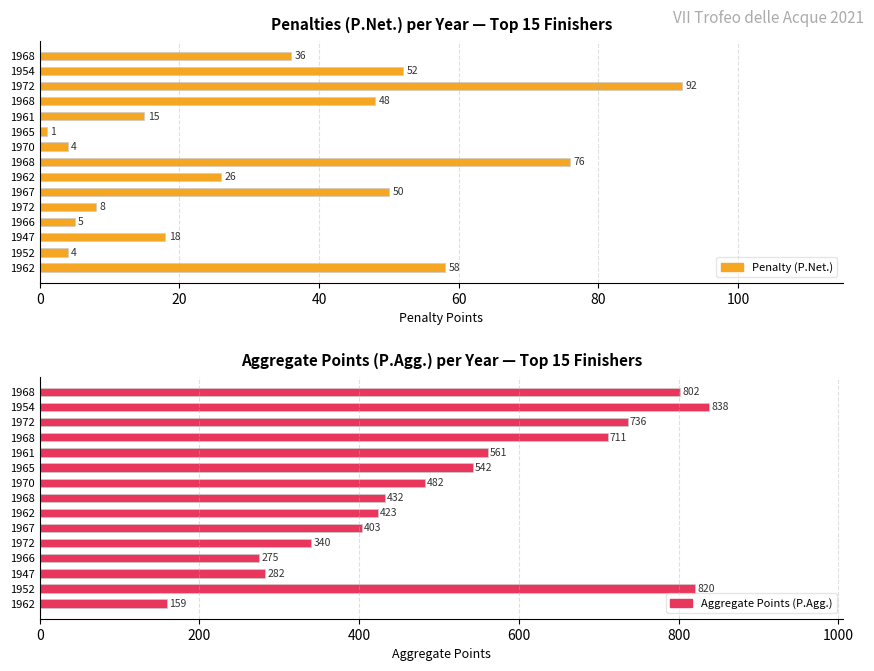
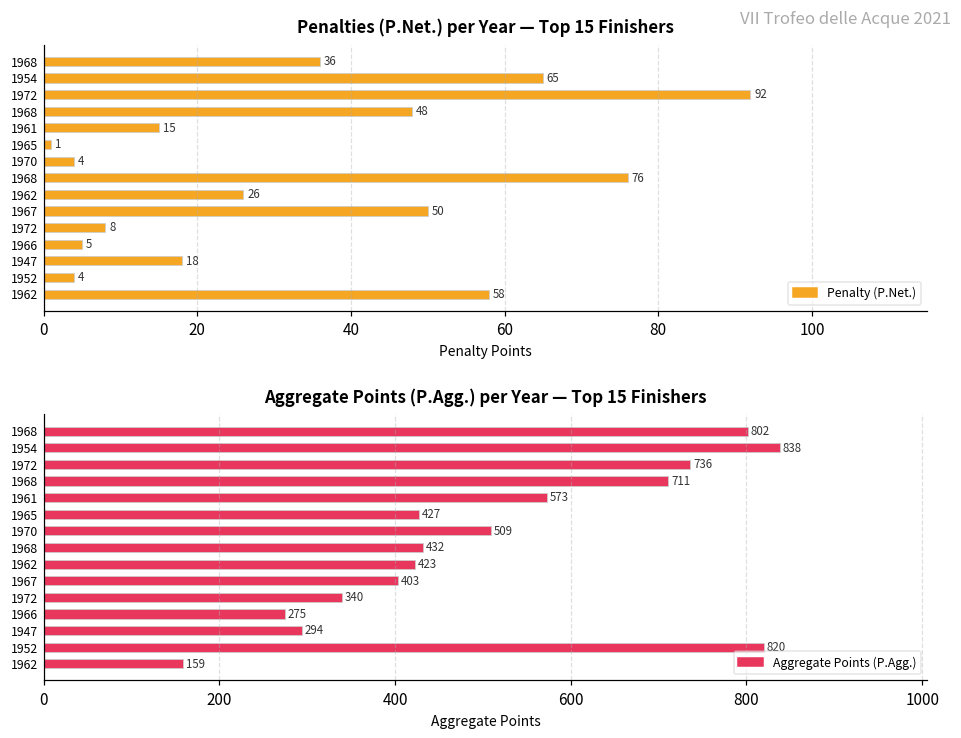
Penalties (P.Net.) per Year — Top 15 Finishers, 1954: 52 -> 65
Aggregate Points (P.Agg.) per Year — Top 15 Finishers, 1961: 561 -> 573
Aggregate Points (P.Agg.) per Year — Top 15 Finishers, 1965: 542 -> 427
Aggregate Points (P.Agg.) per Year — Top 15 Finishers, 1970: 482 -> 509
Aggregate Points (P.Agg.) per Year — Top 15 Finishers, 1947: 282 -> 294
